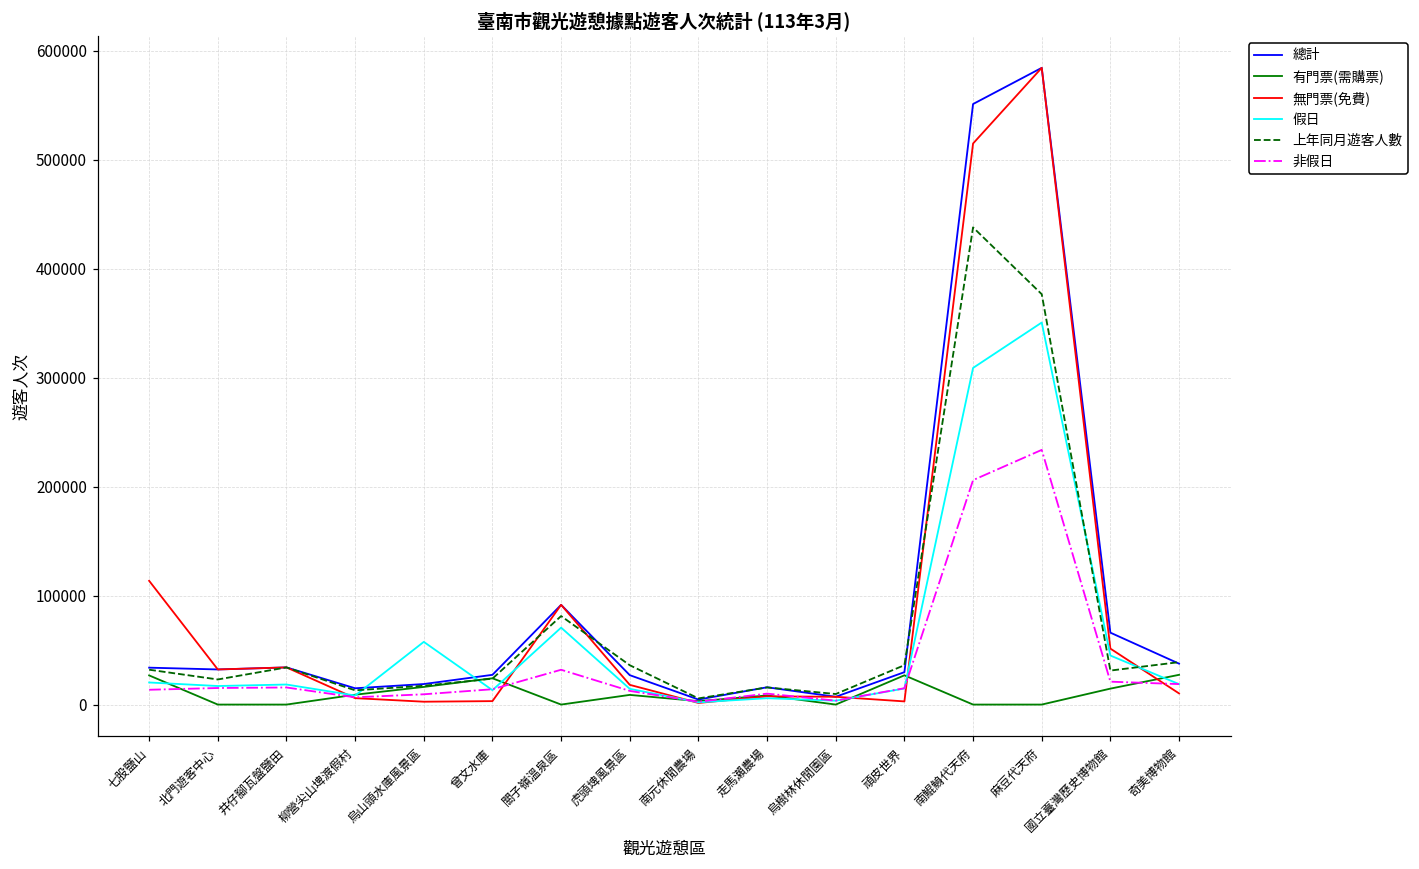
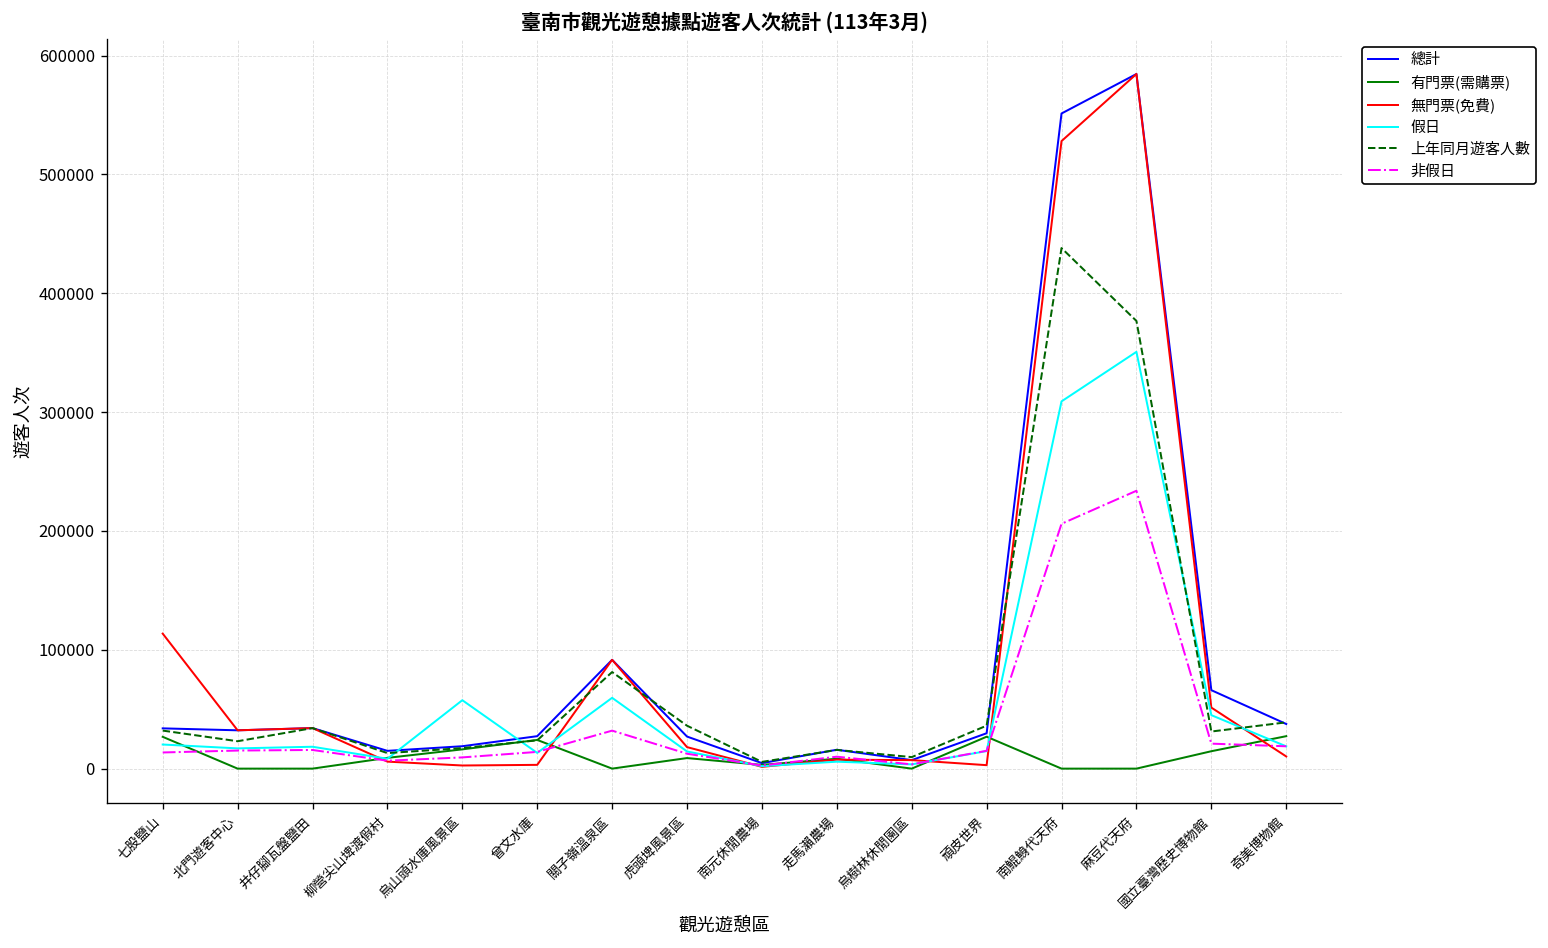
假日, 關子嶺溫泉區: 70000 -> 60000
無門票(免費), 南鯤鯓代天府: 520000 -> 530000
